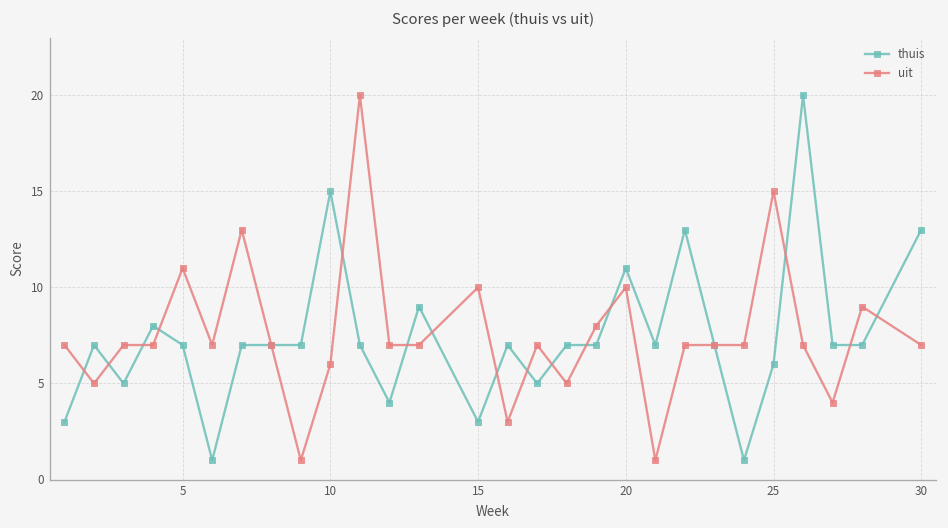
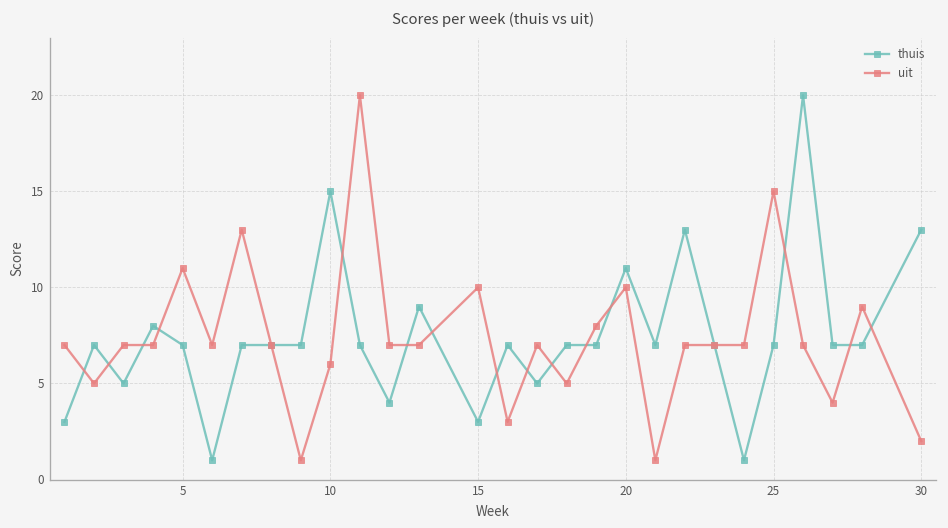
thuis, 25: 6 -> 7
uit, 30: 7 -> 2
